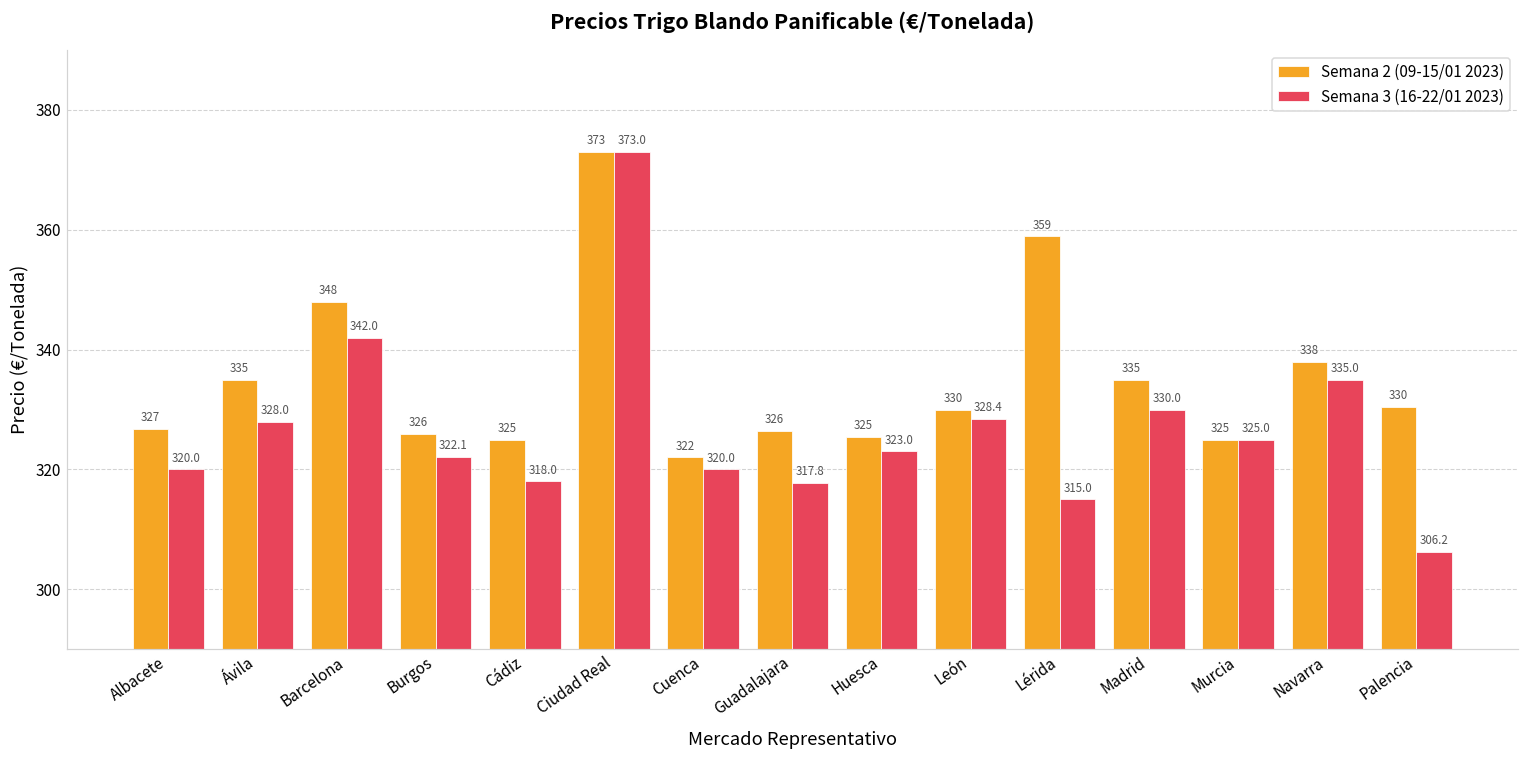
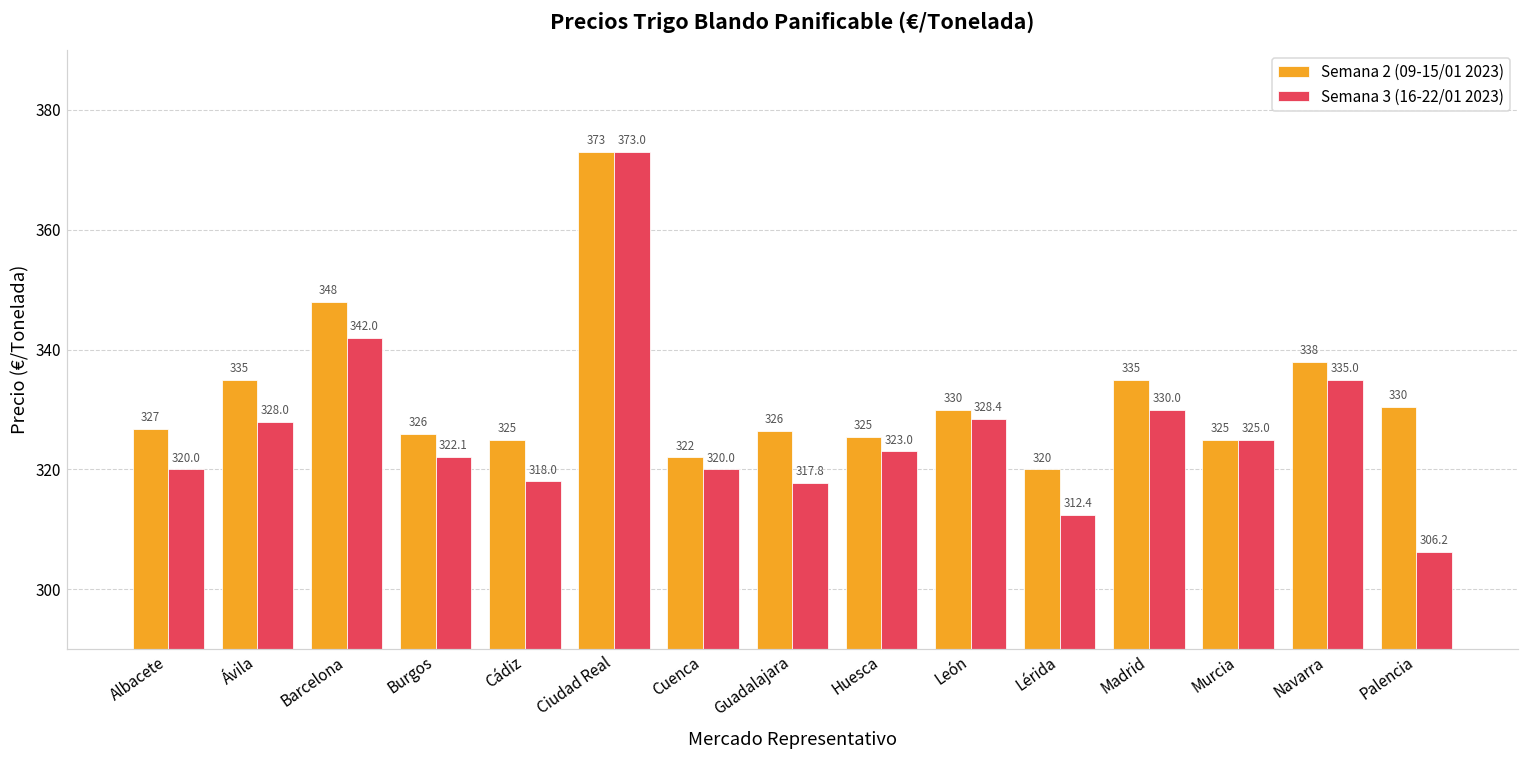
Semana 2 (09-15/01 2023), Lérida: 359 -> 320
Semana 3 (16-22/01 2023), Lérida: 315.0 -> 312.4
